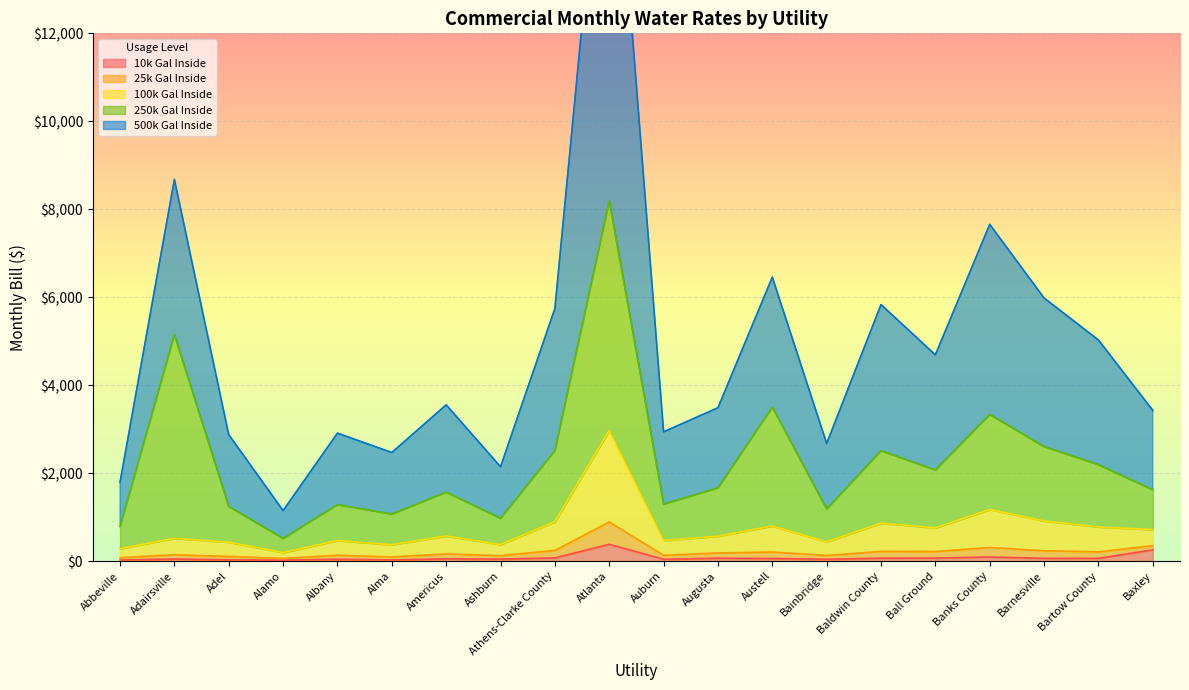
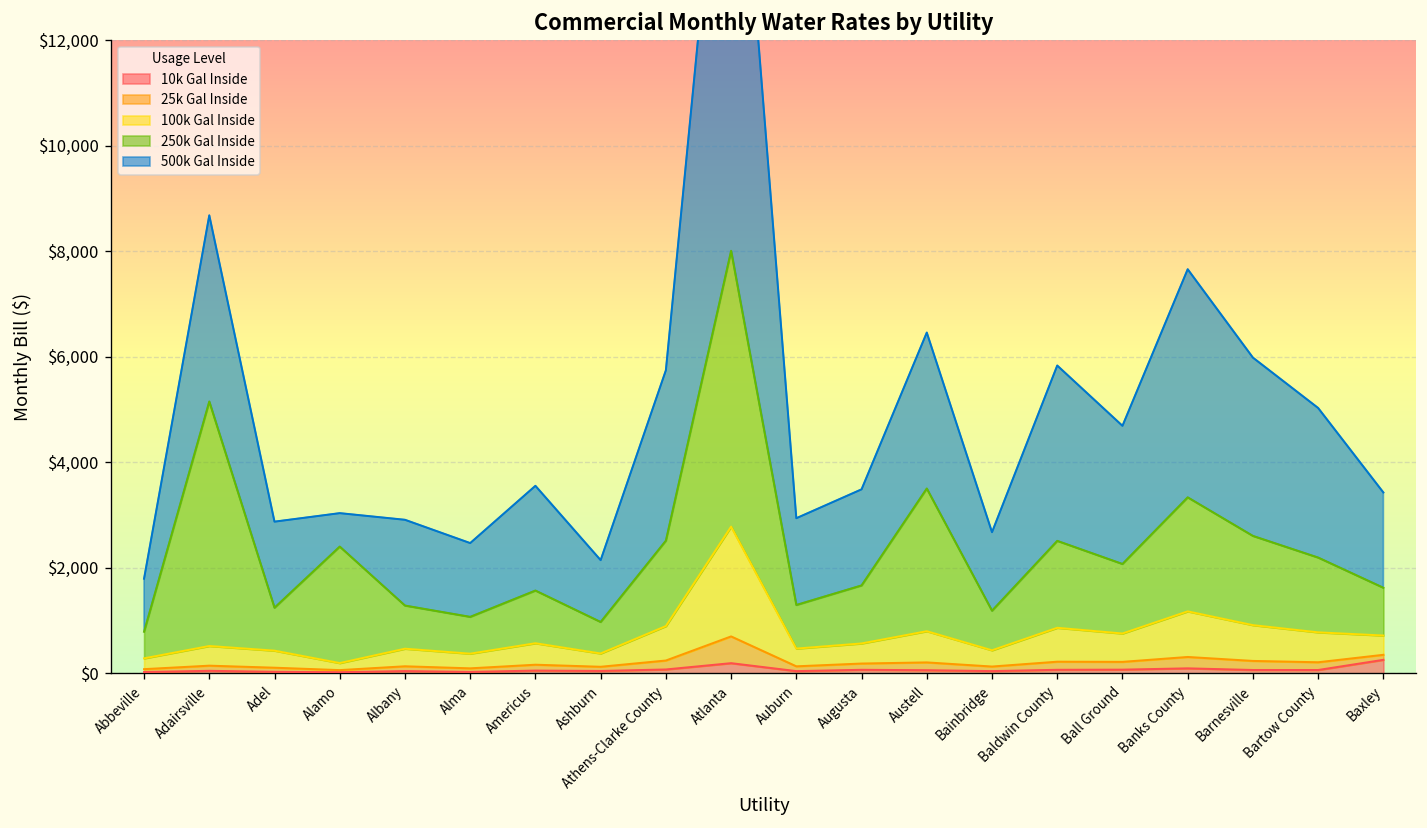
250k Gal Inside, Alamo: $300 -> $2,200
10k Gal Inside, Atlanta: $400 -> $200
